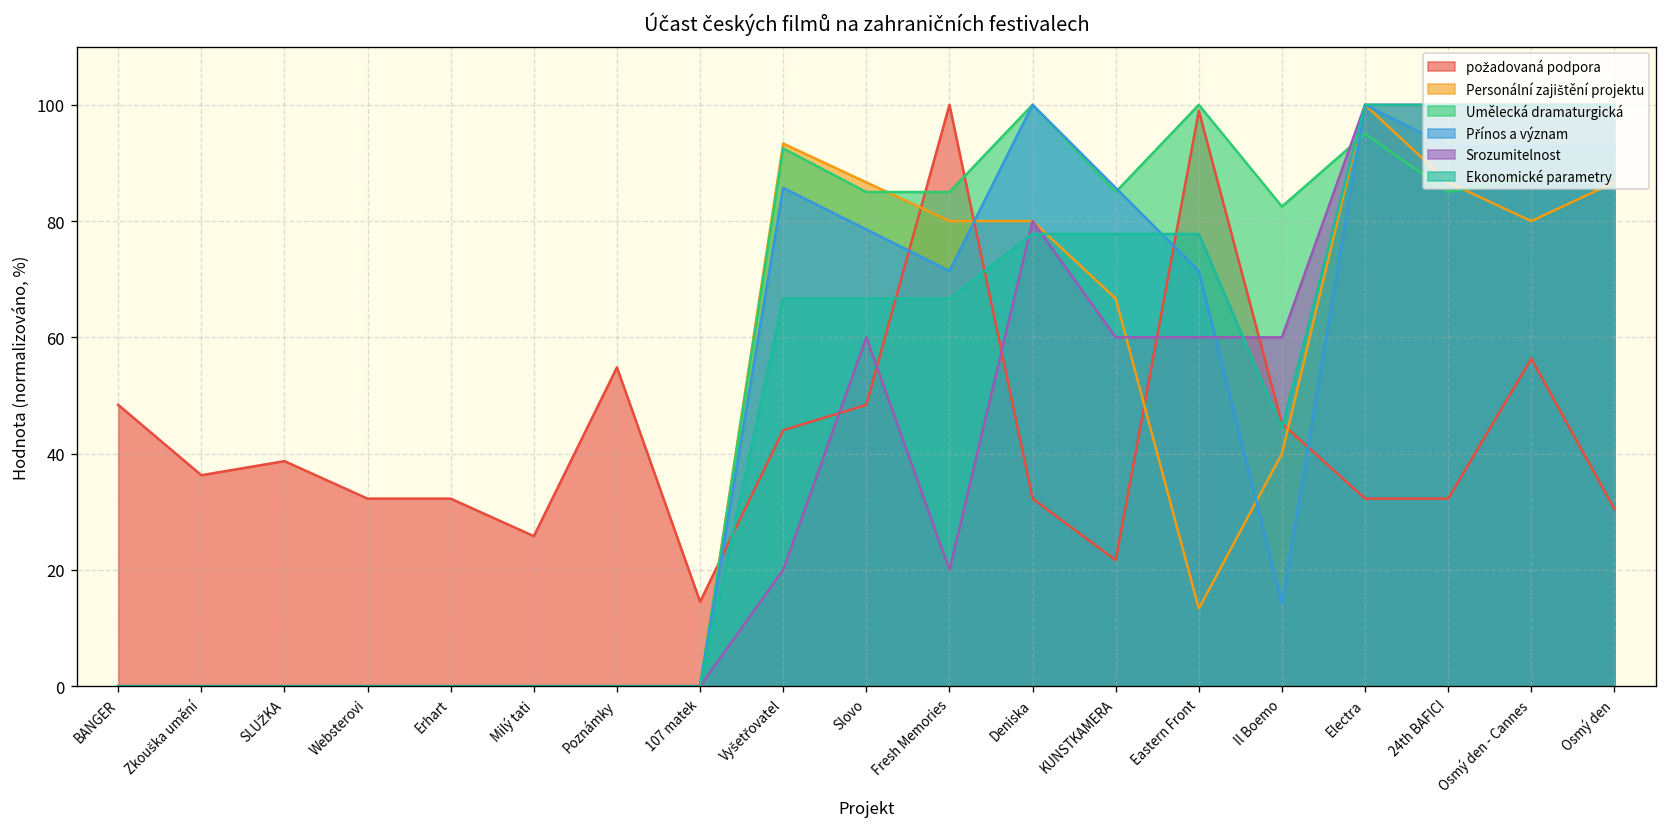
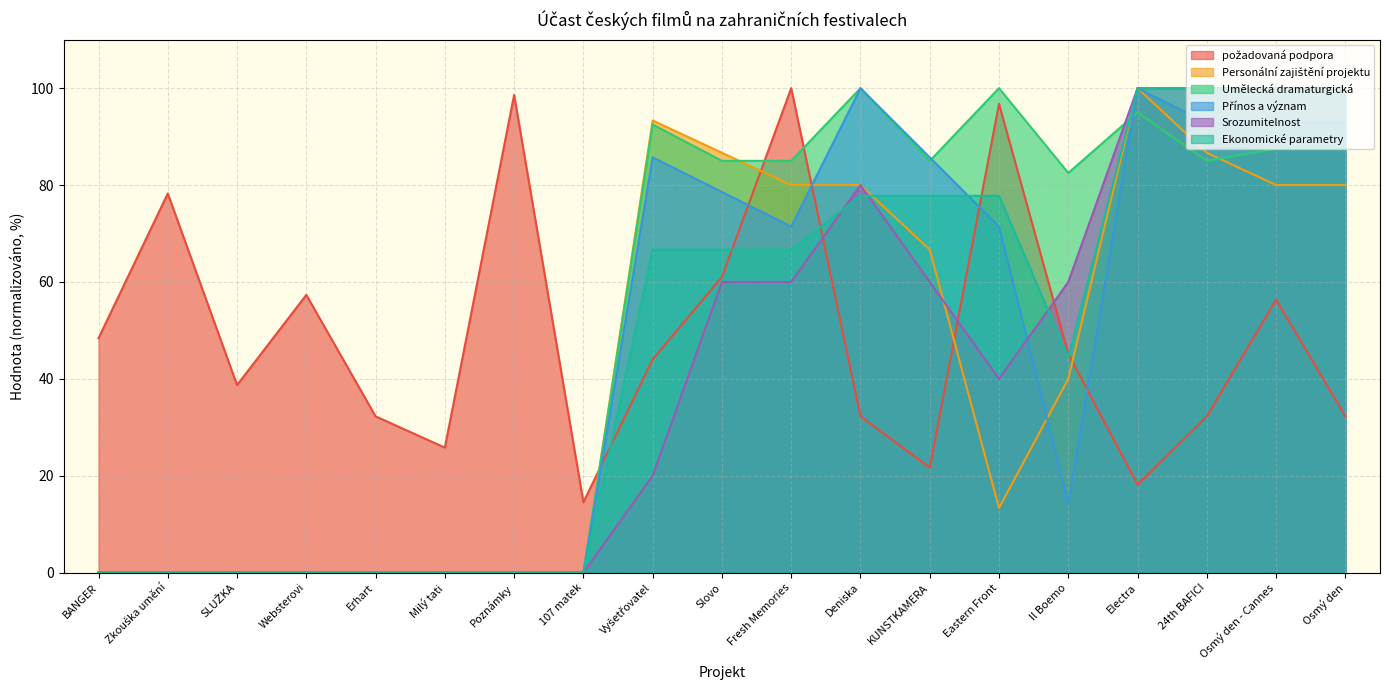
požadovaná podpora, Zkouška umění: 36 -> 78
požadovaná podpora, Websterovi: 32 -> 57
požadovaná podpora, Poznámky: 55 -> 99
požadovaná podpora, Slovo: 48 -> 61
Srozumitelnost, Fresh Memories: 20 -> 60
požadovaná podpora, Eastern Front: 99 -> 97
Srozumitelnost, Eastern Front: 60 -> 40
požadovaná podpora, Electra: 32 -> 18
požadovaná podpora, Osmý den: 30 -> 32
Personální zajištění projektu, Osmý den: 87 -> 80
